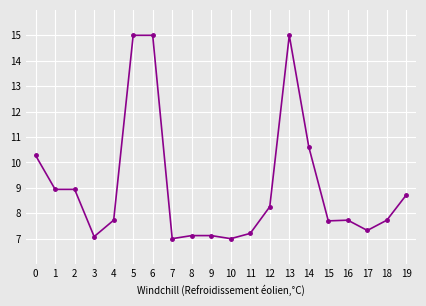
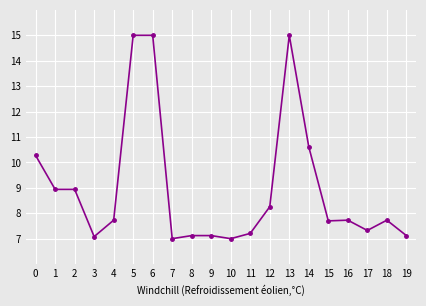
19: 8.7 -> 7.1
